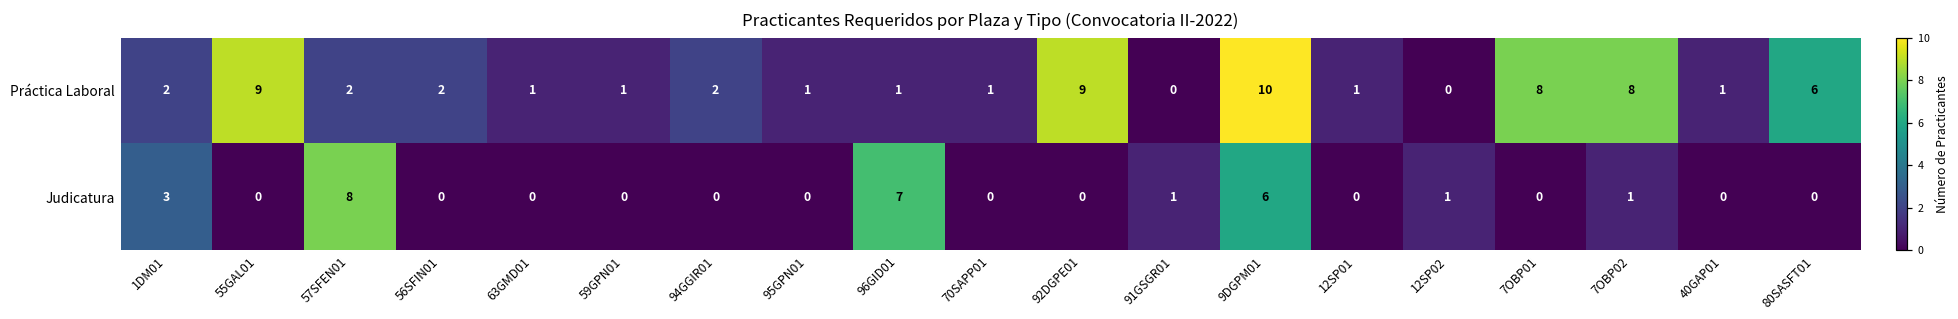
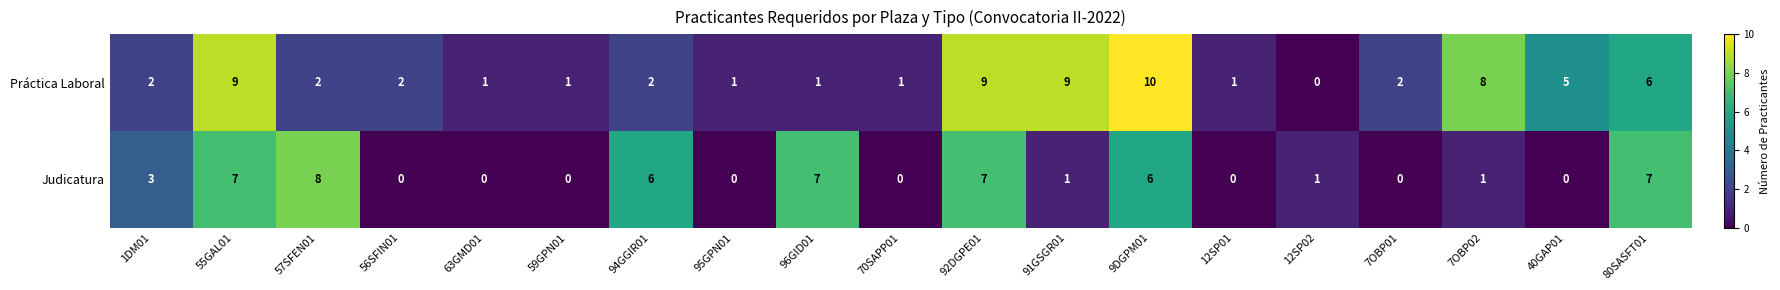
Práctica Laboral, 91GSGR01: 0 -> 9
Práctica Laboral, 7OBP01: 8 -> 2
Práctica Laboral, 40GAP01: 1 -> 5
Judicatura, 55GAL01: 0 -> 7
Judicatura, 94GGIR01: 0 -> 6
Judicatura, 92DGPE01: 0 -> 7
Judicatura, 80SASFT01: 0 -> 7
